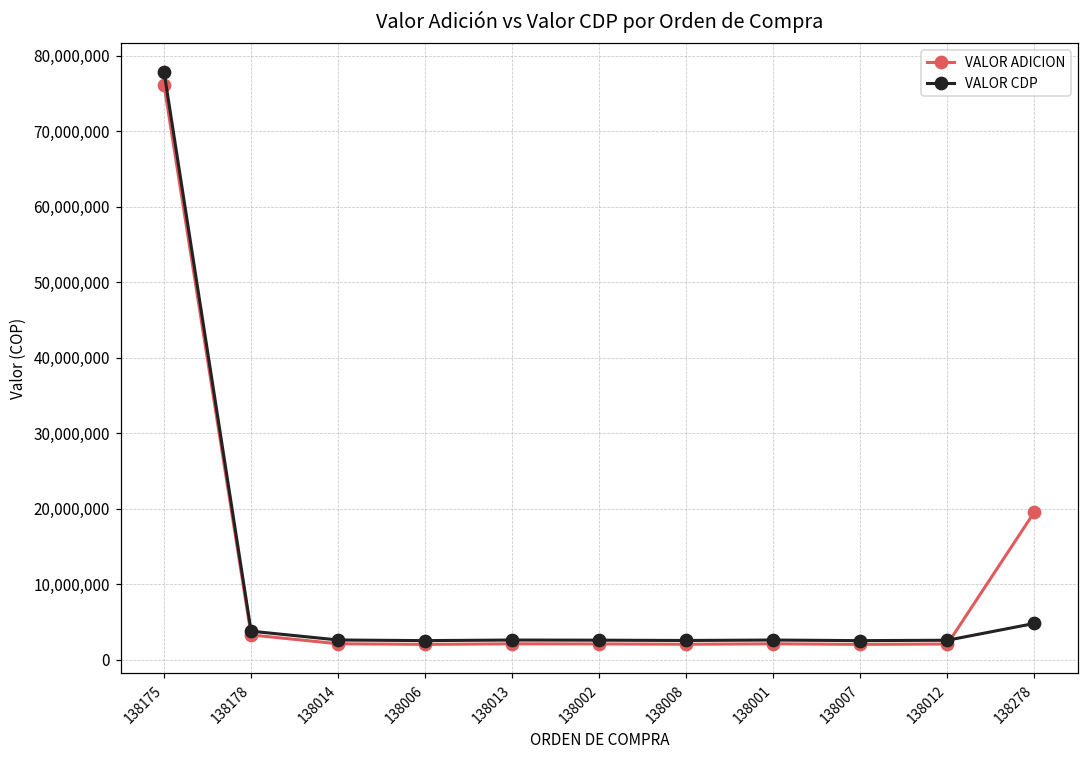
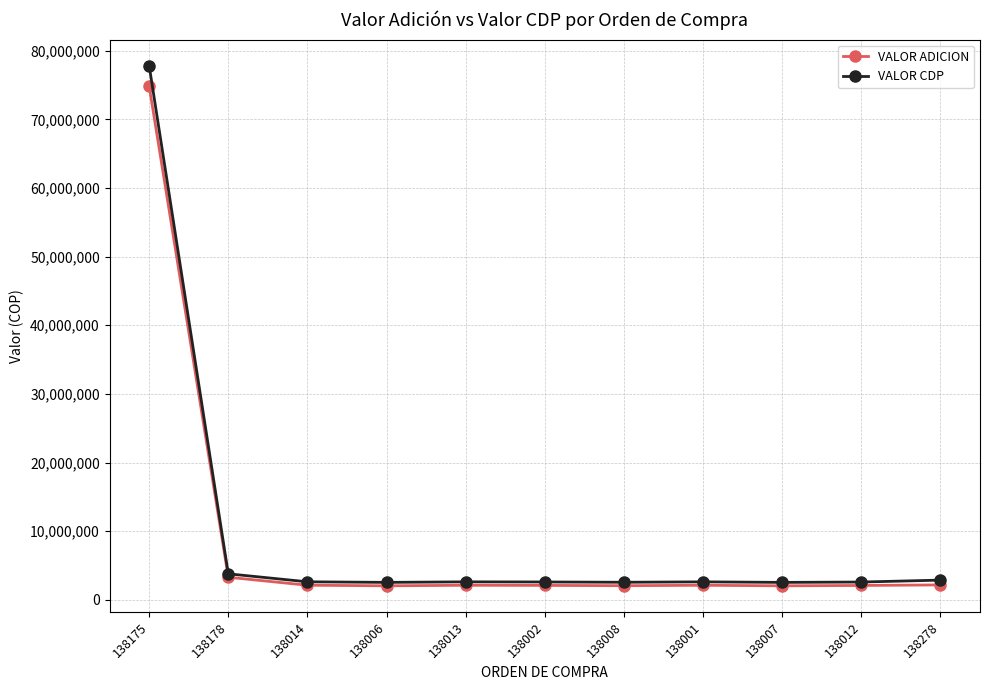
VALOR ADICION, 138175: 76,000,000 -> 75,000,000
VALOR ADICION, 138278: 20,000,000 -> 2,000,000
VALOR CDP, 138278: 5,000,000 -> 3,000,000
